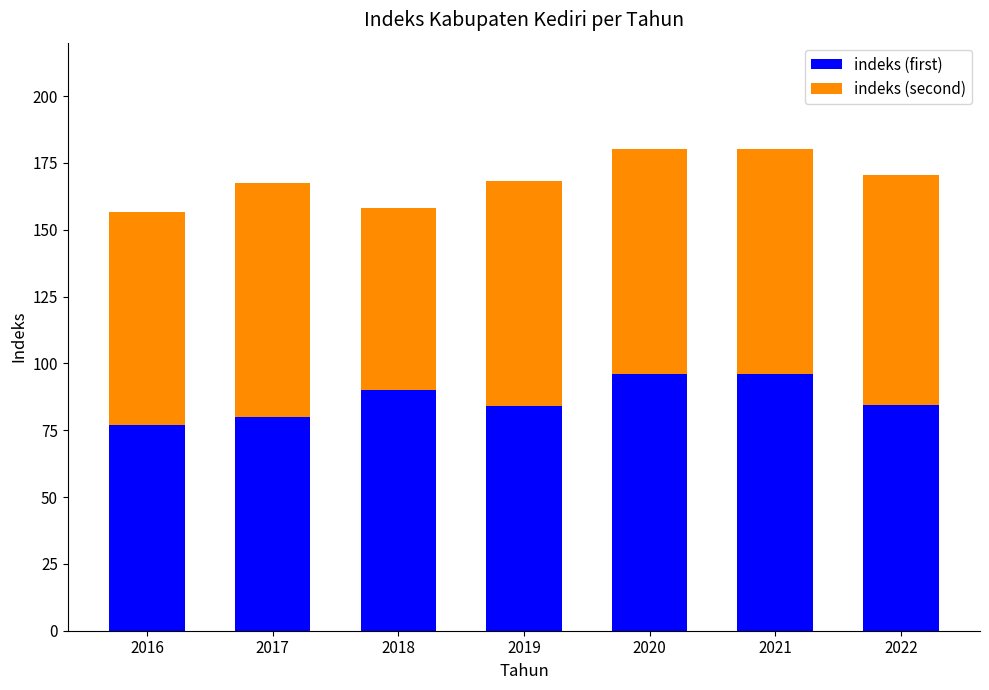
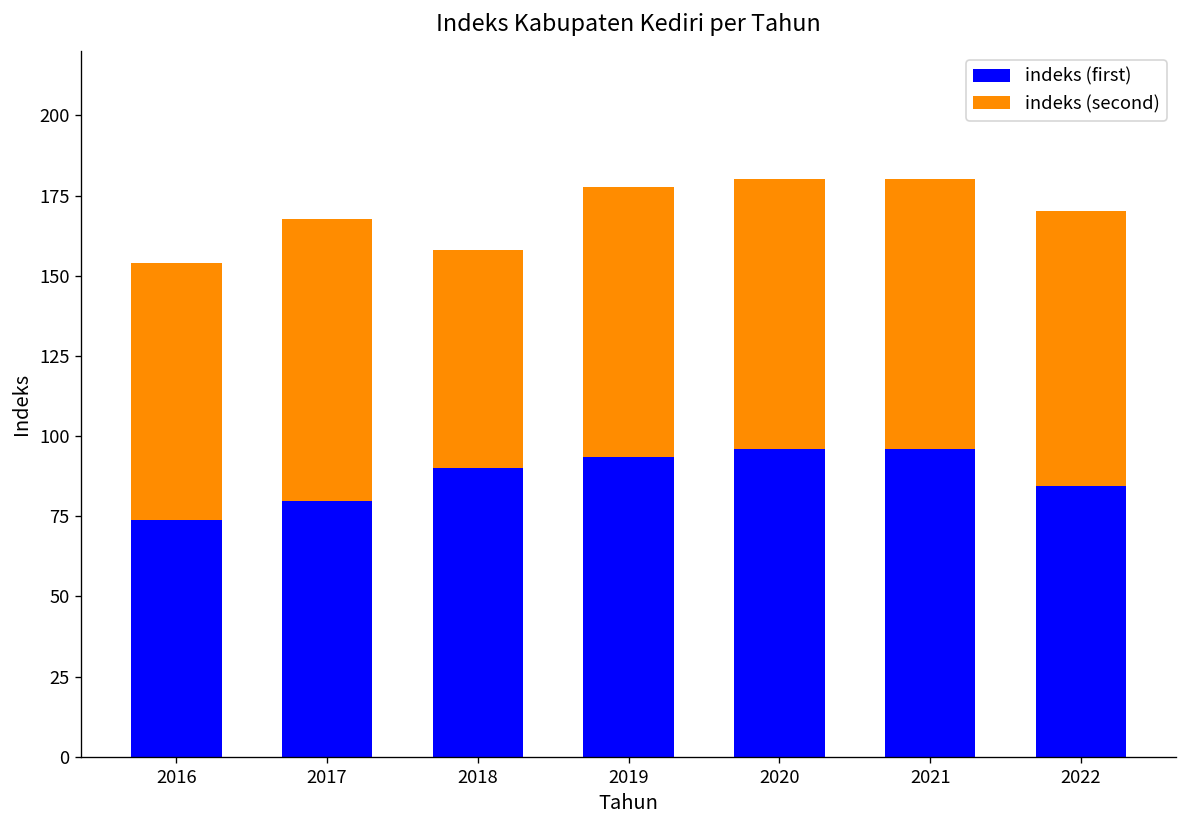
indeks (first), 2016: 77 -> 74
indeks (first), 2019: 84 -> 93
